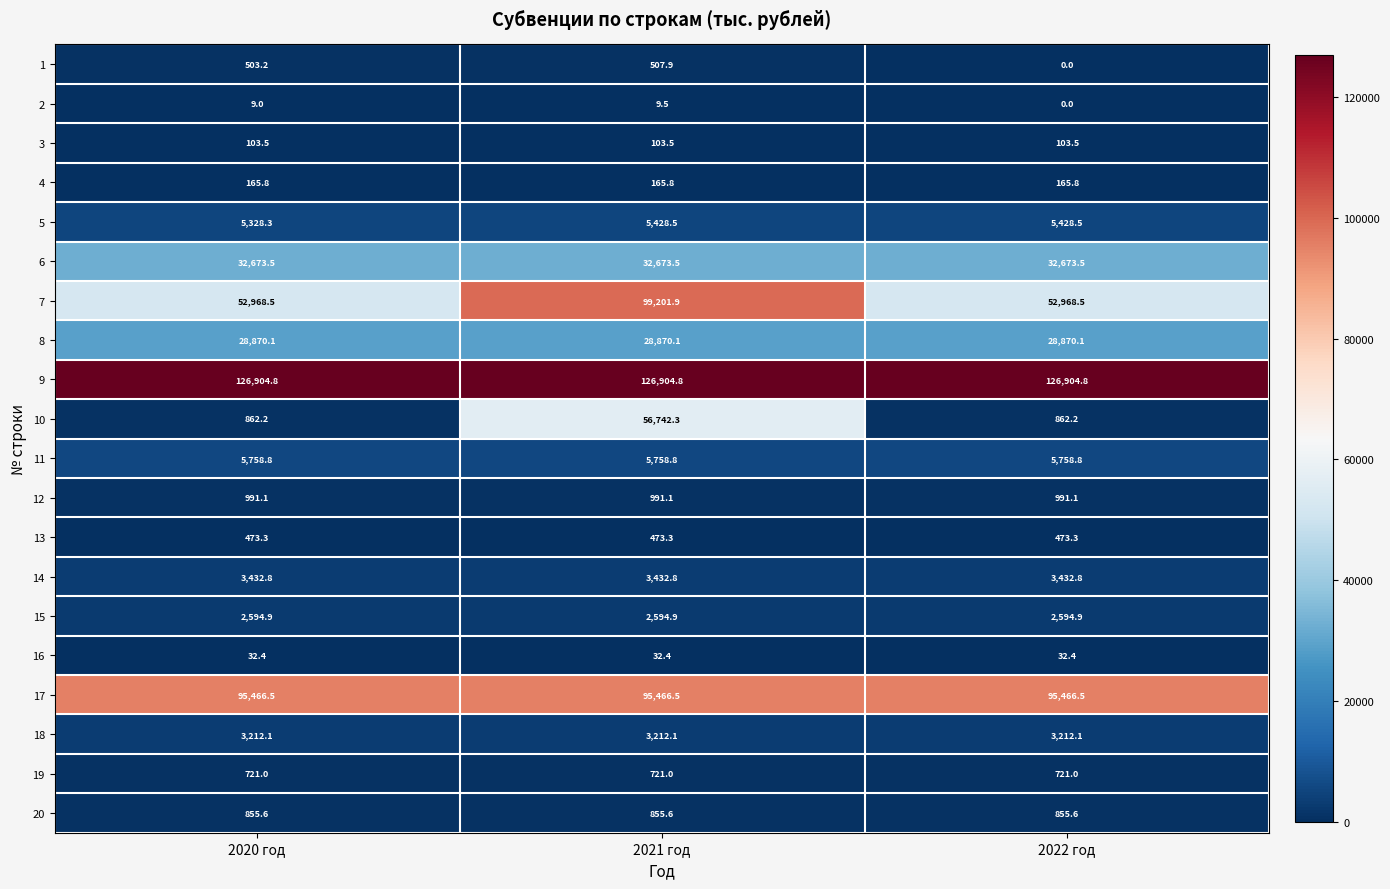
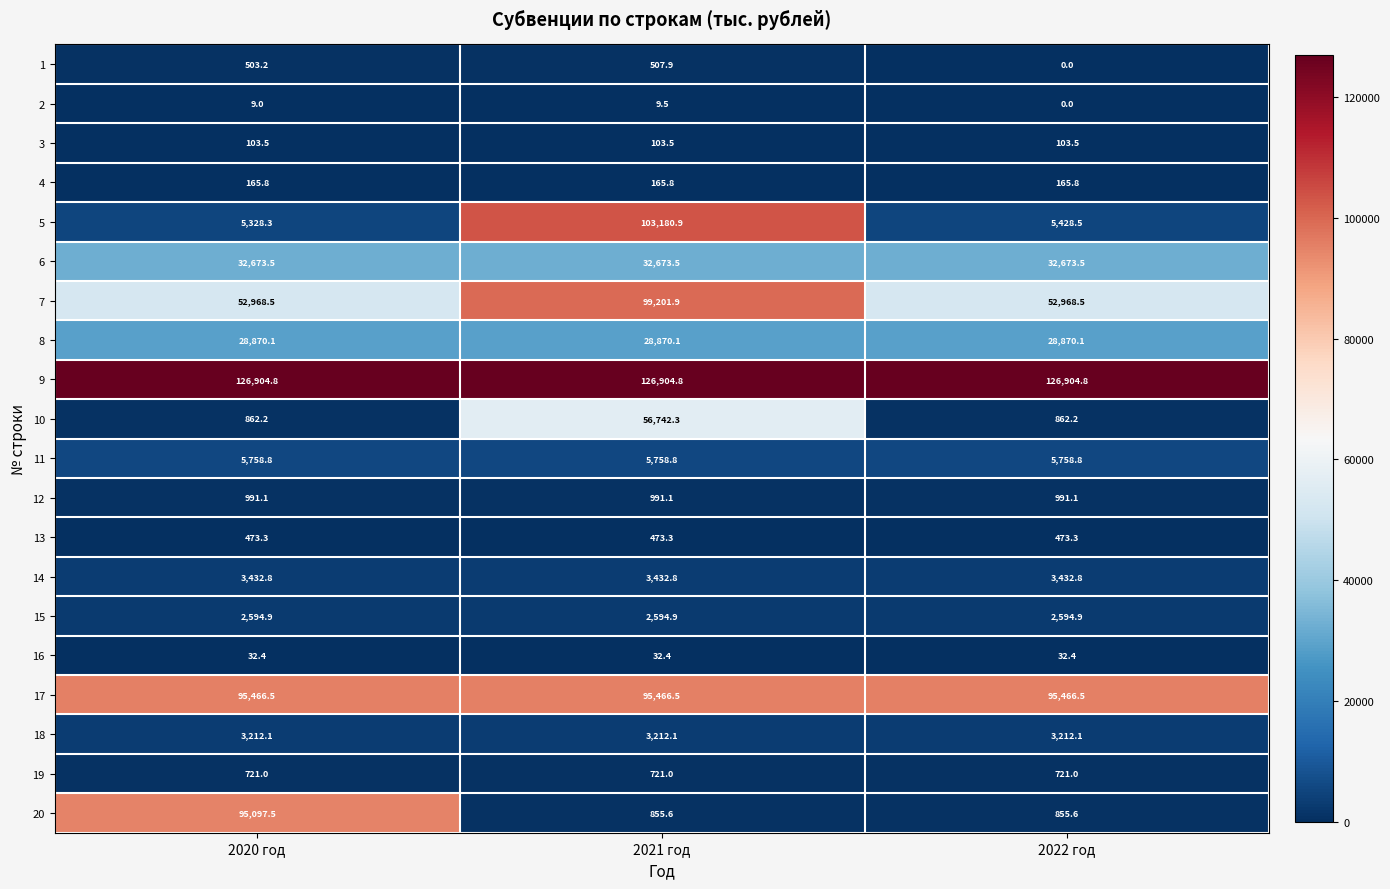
5, 2021 год: 5,428.5 -> 103,180.9
20, 2020 год: 855.6 -> 95,097.5
